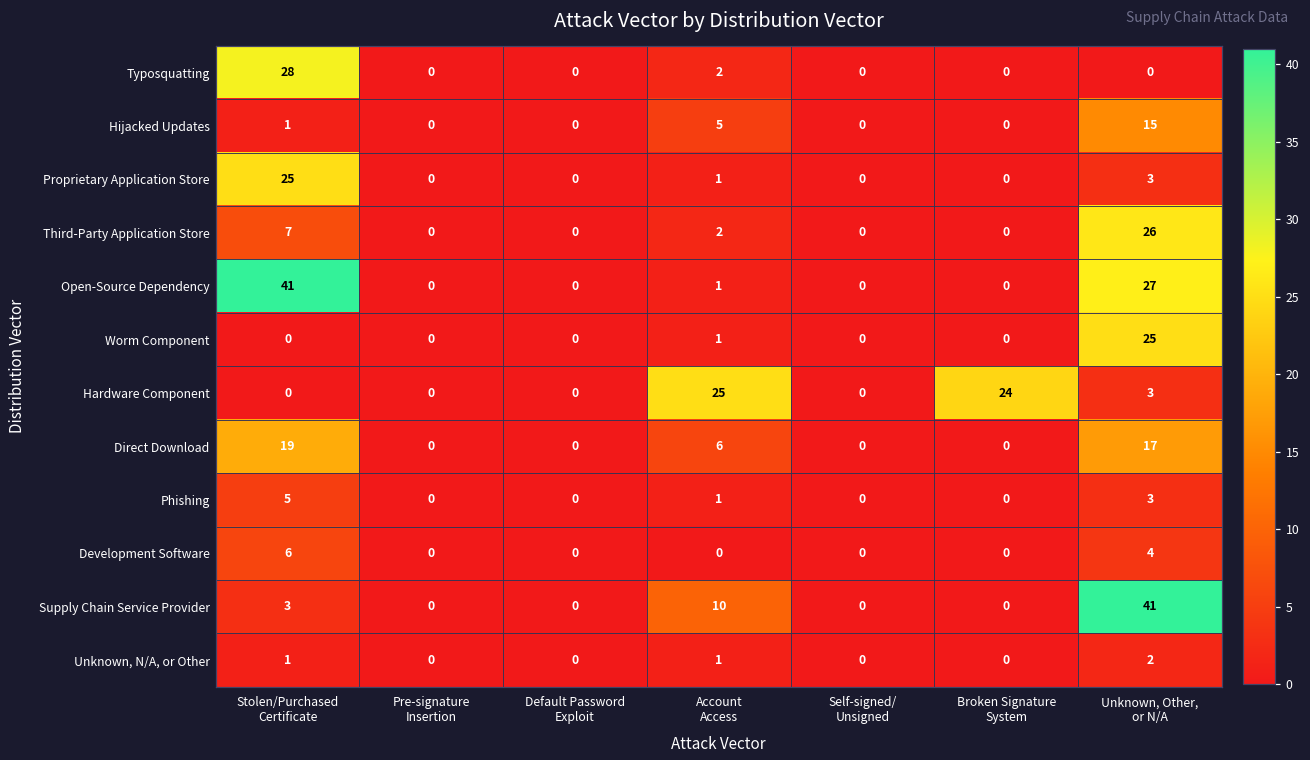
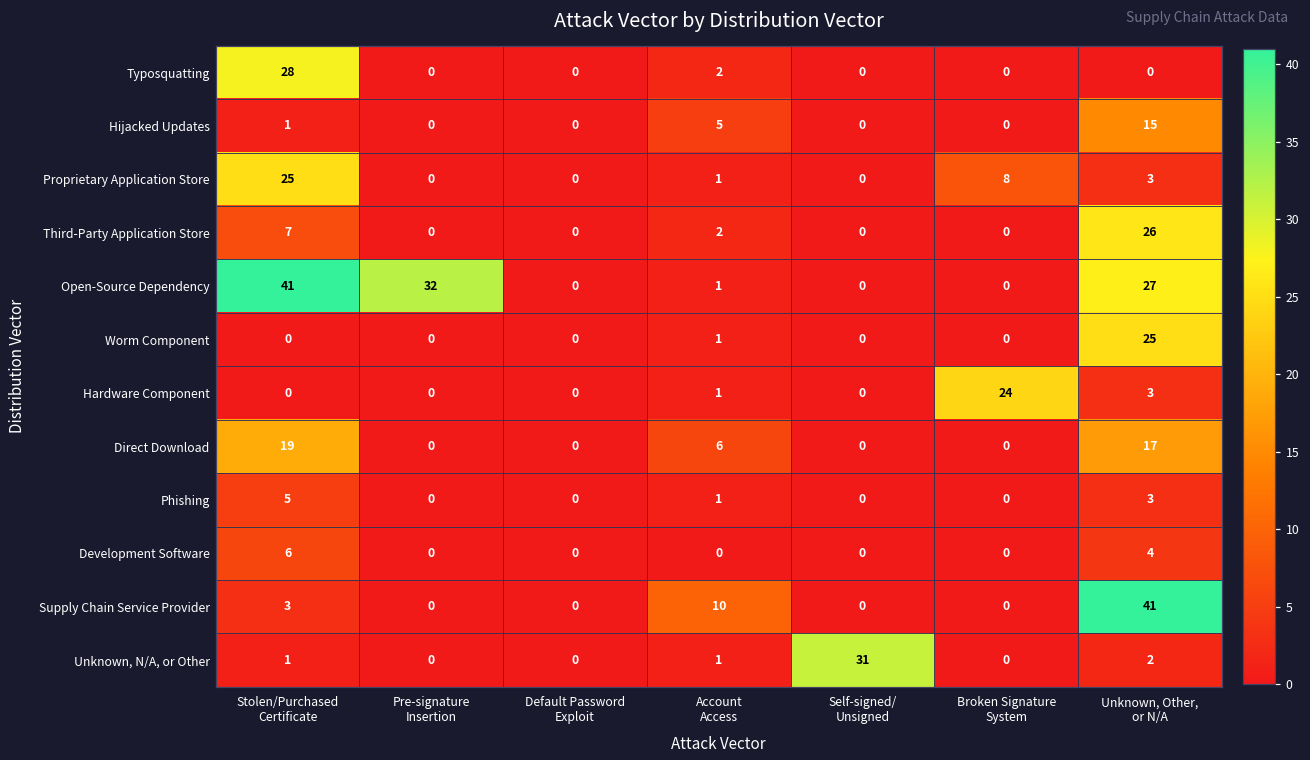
Proprietary Application Store, Broken Signature System: 0 -> 8
Open-Source Dependency, Pre-signature Insertion: 0 -> 32
Hardware Component, Account Access: 25 -> 1
Unknown, N/A, or Other, Self-signed/ Unsigned: 0 -> 31
